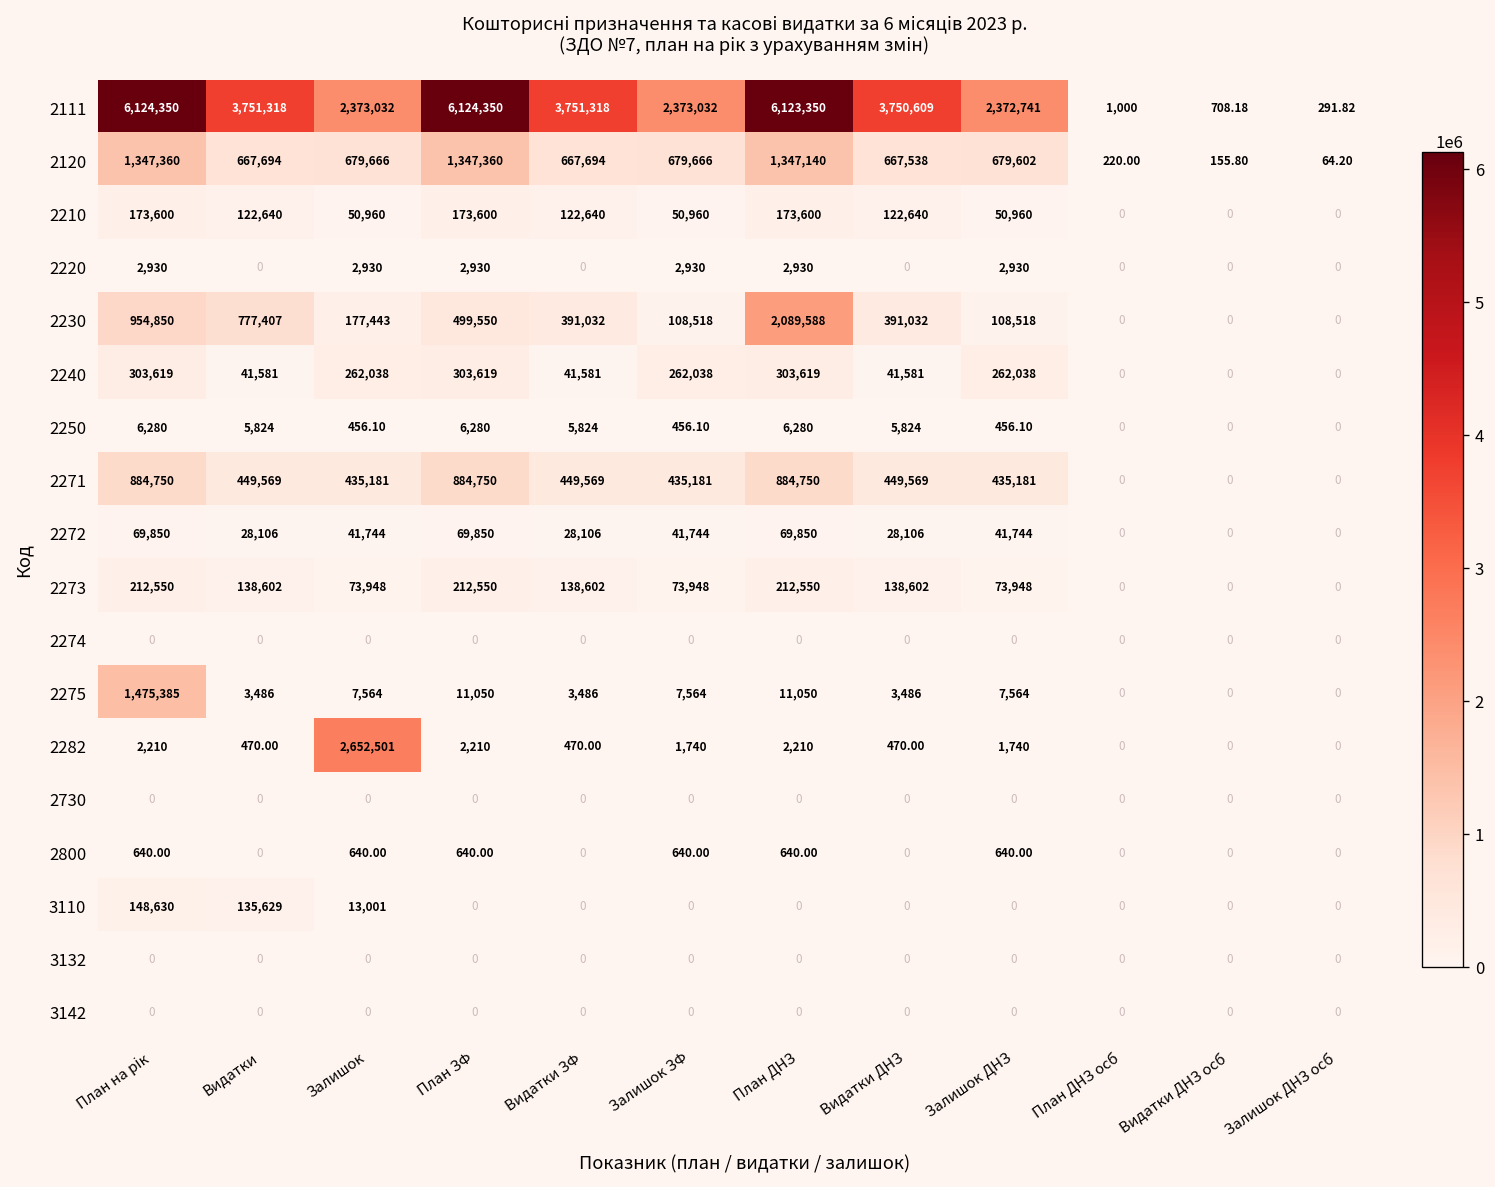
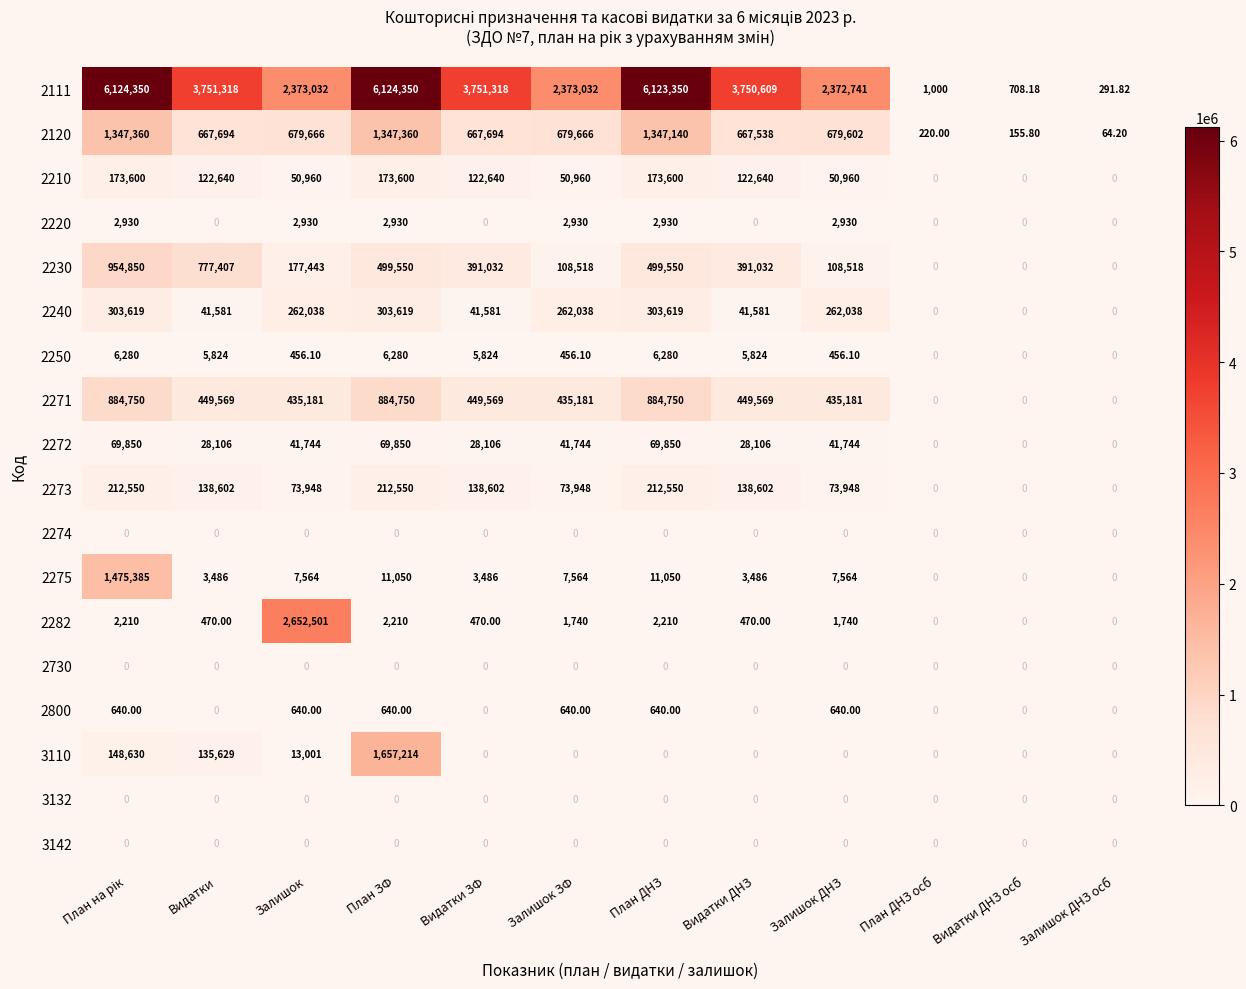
2230, План ДНЗ: 2,089,588 -> 499,550
3110, План ЗФ: 0 -> 1,657,214
